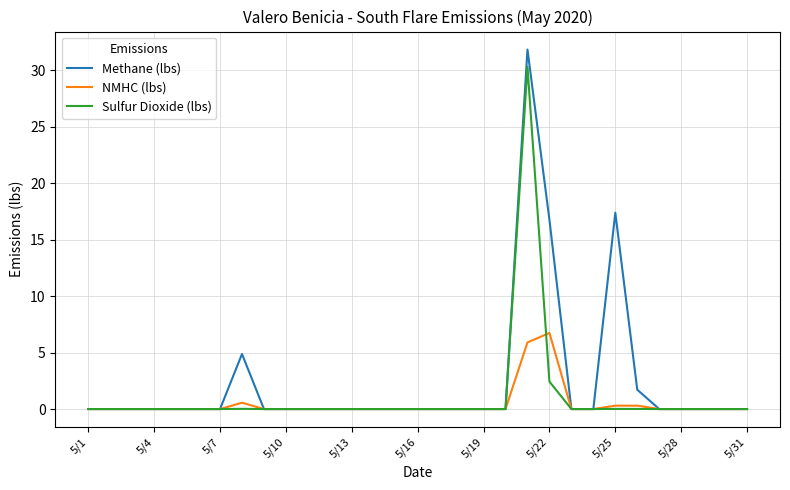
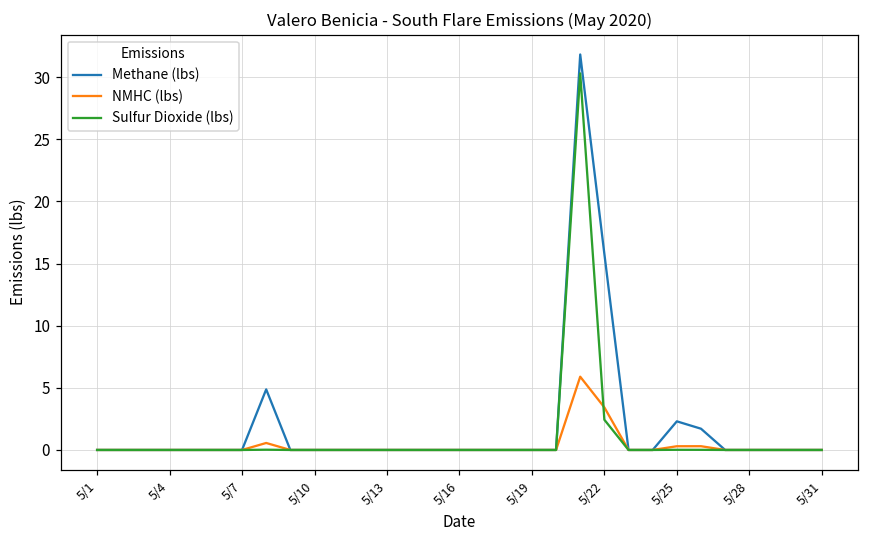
Methane (lbs), 5/22: 16.8 -> 15.8
NMHC (lbs), 5/22: 6.7 -> 3.4
Methane (lbs), 5/25: 17.4 -> 2.3
